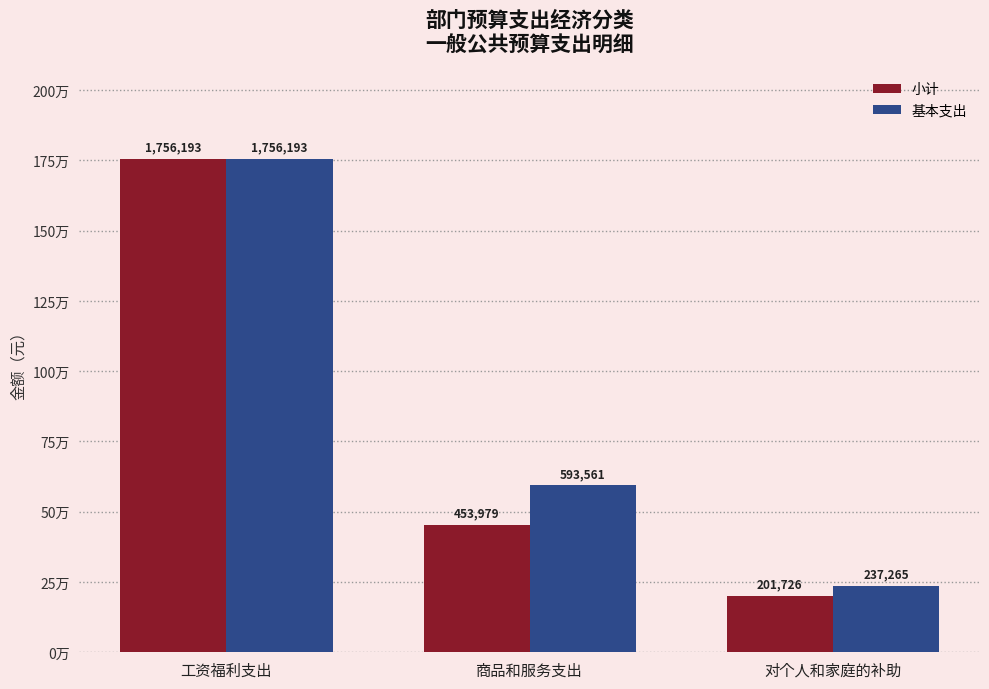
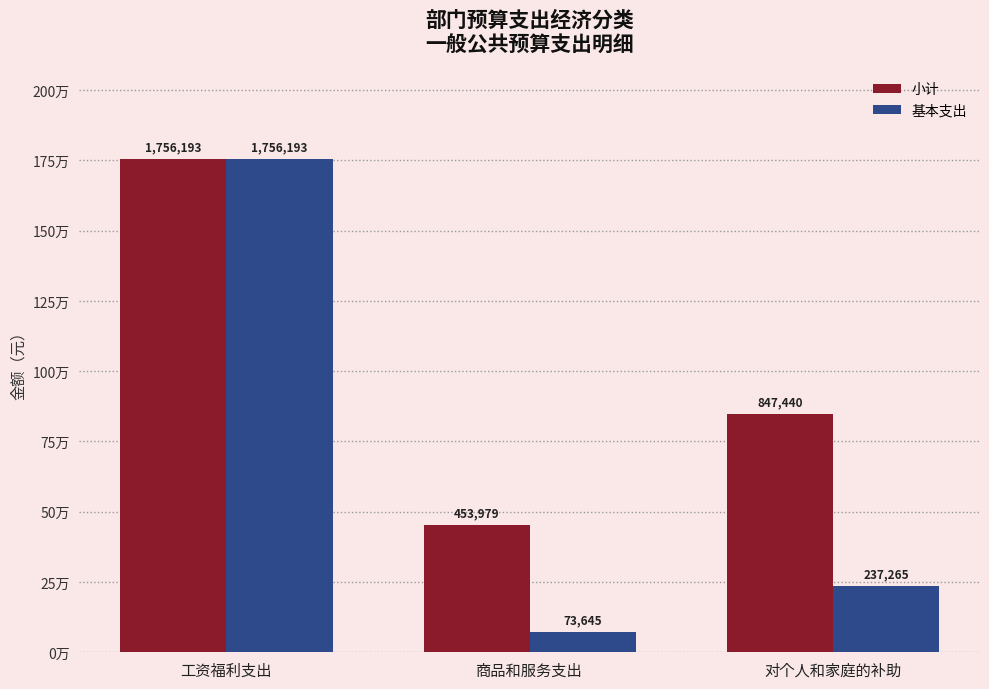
基本支出, 商品和服务支出: 593,561 -> 73,645
小计, 对个人和家庭的补助: 201,726 -> 847,440
